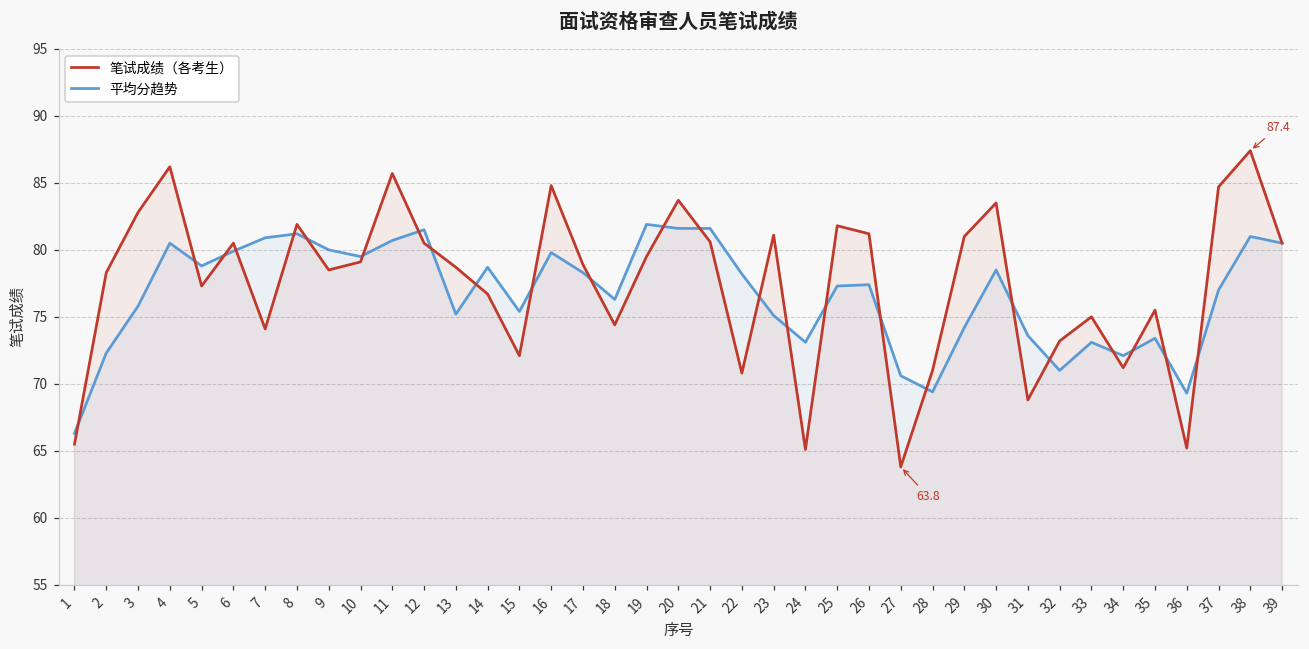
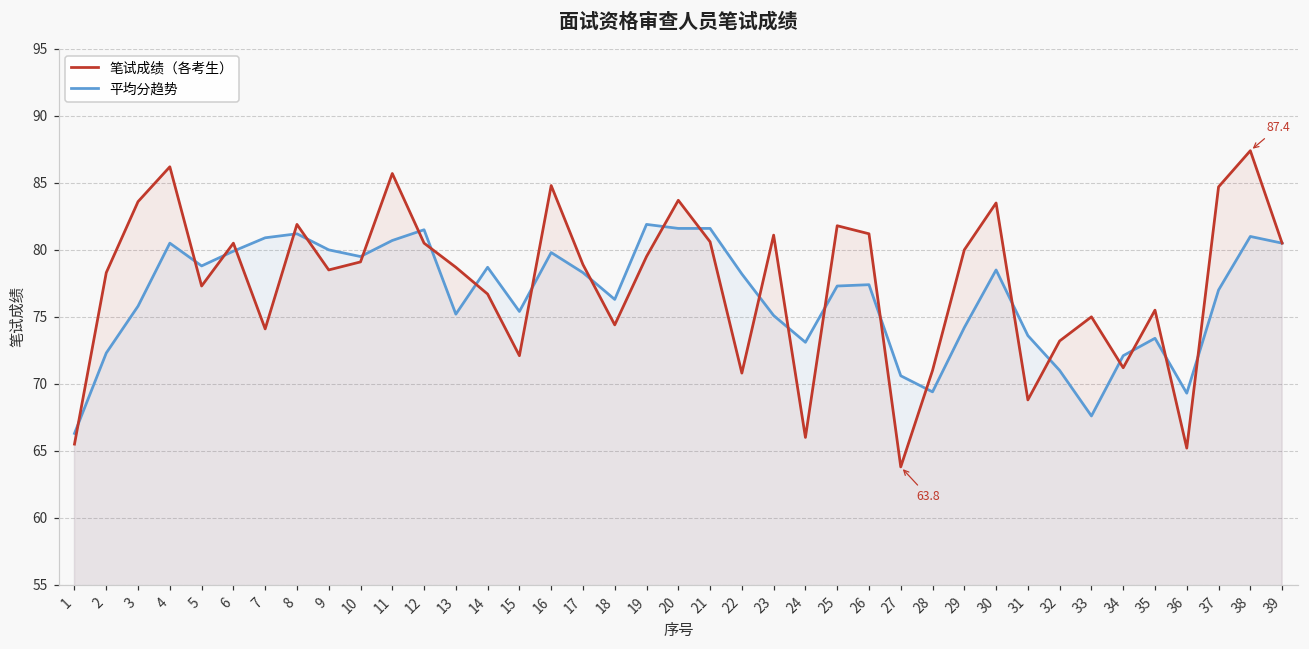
笔试成绩（各考生）, 3: 82.8 -> 83.6
笔试成绩（各考生）, 24: 65.1 -> 66.0
笔试成绩（各考生）, 29: 81 -> 80
平均分趋势, 33: 73.1 -> 67.6
